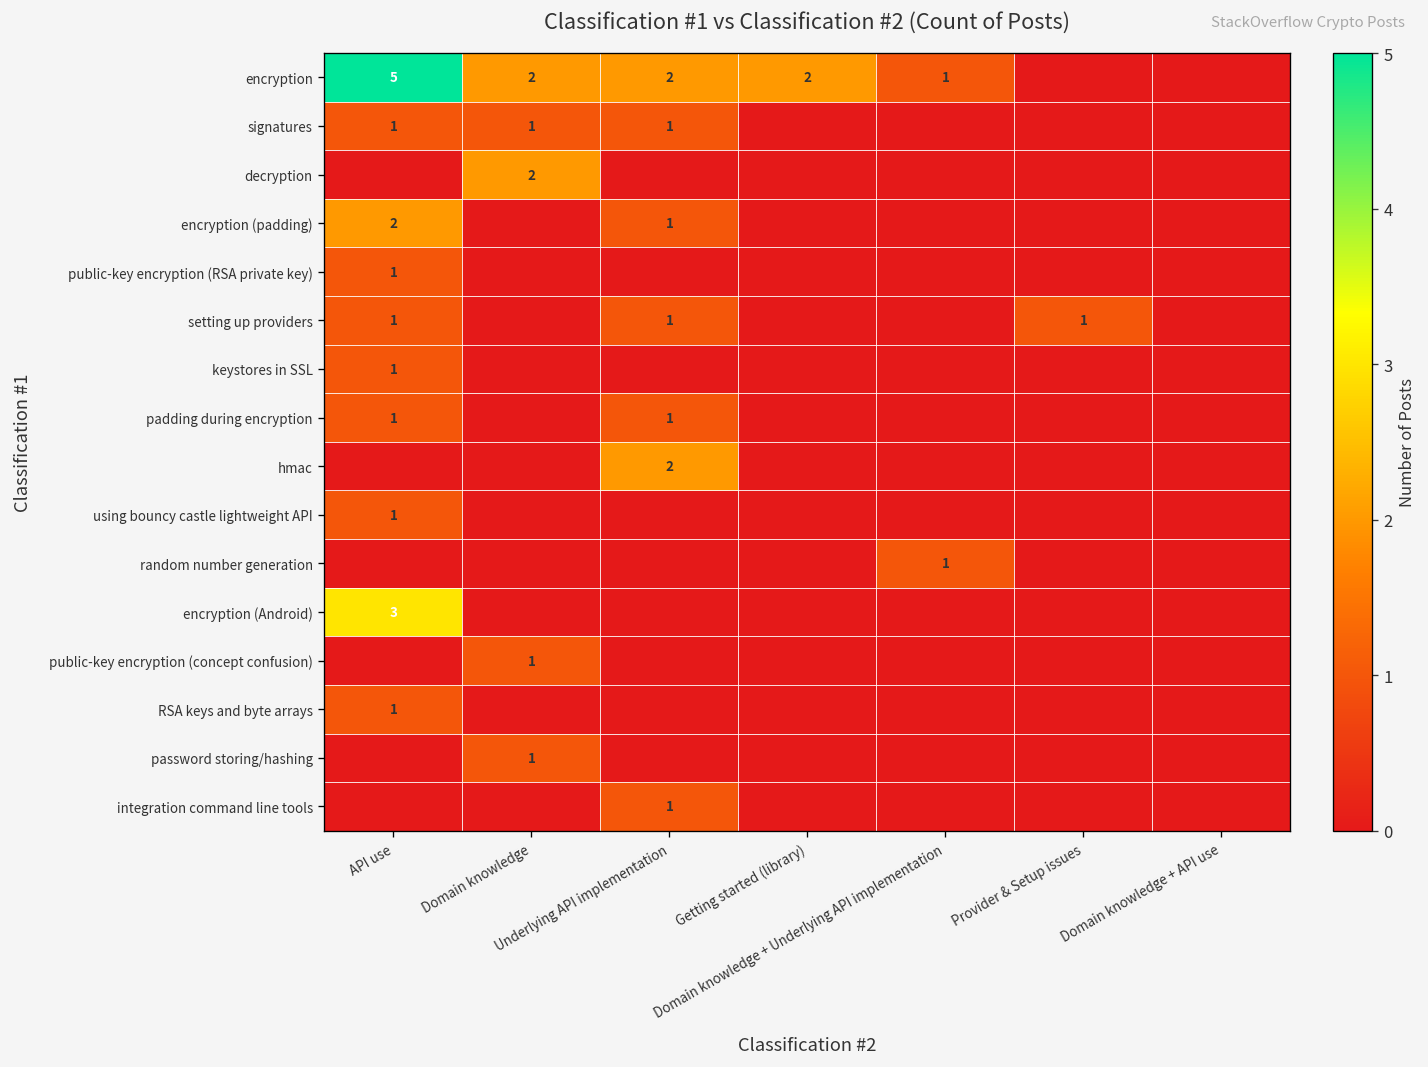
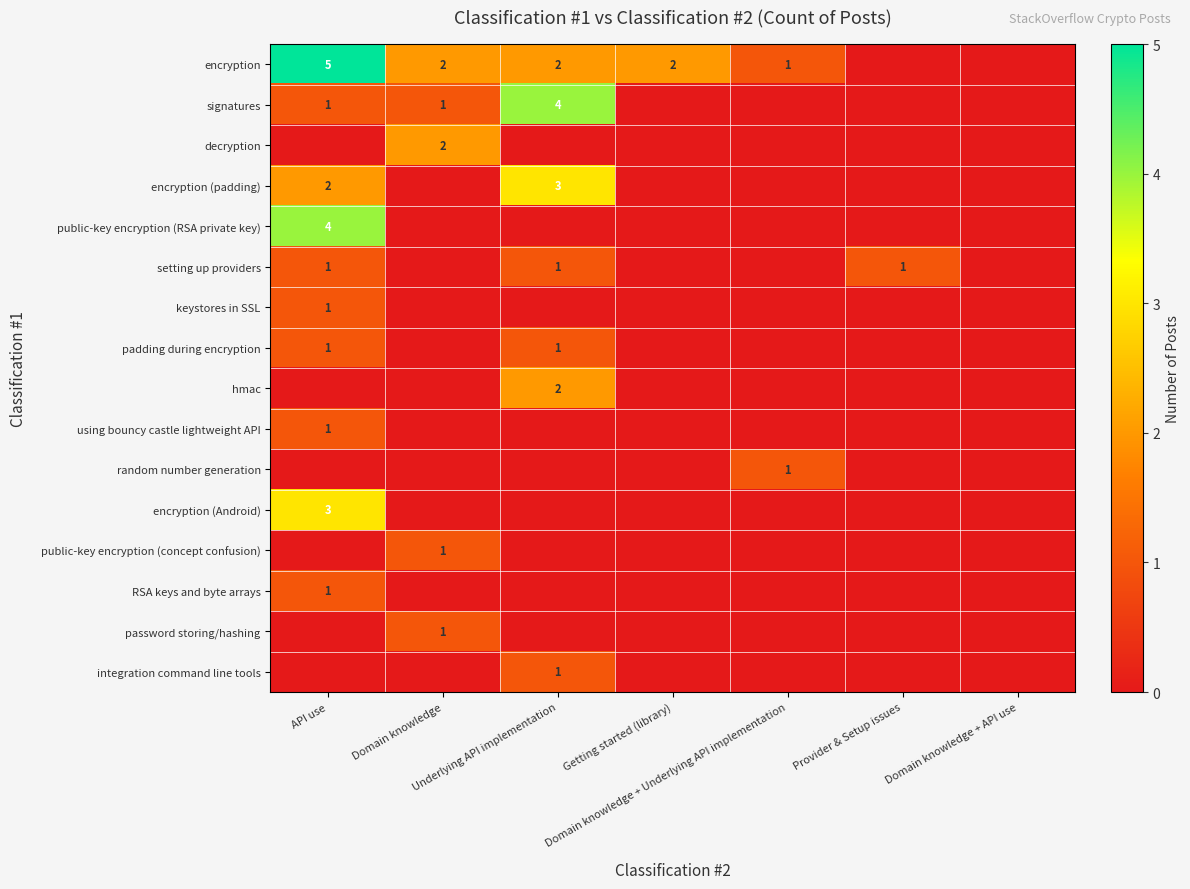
signatures, Underlying API implementation: 1 -> 4
encryption (padding), Underlying API implementation: 1 -> 3
public-key encryption (RSA private key), API use: 1 -> 4
